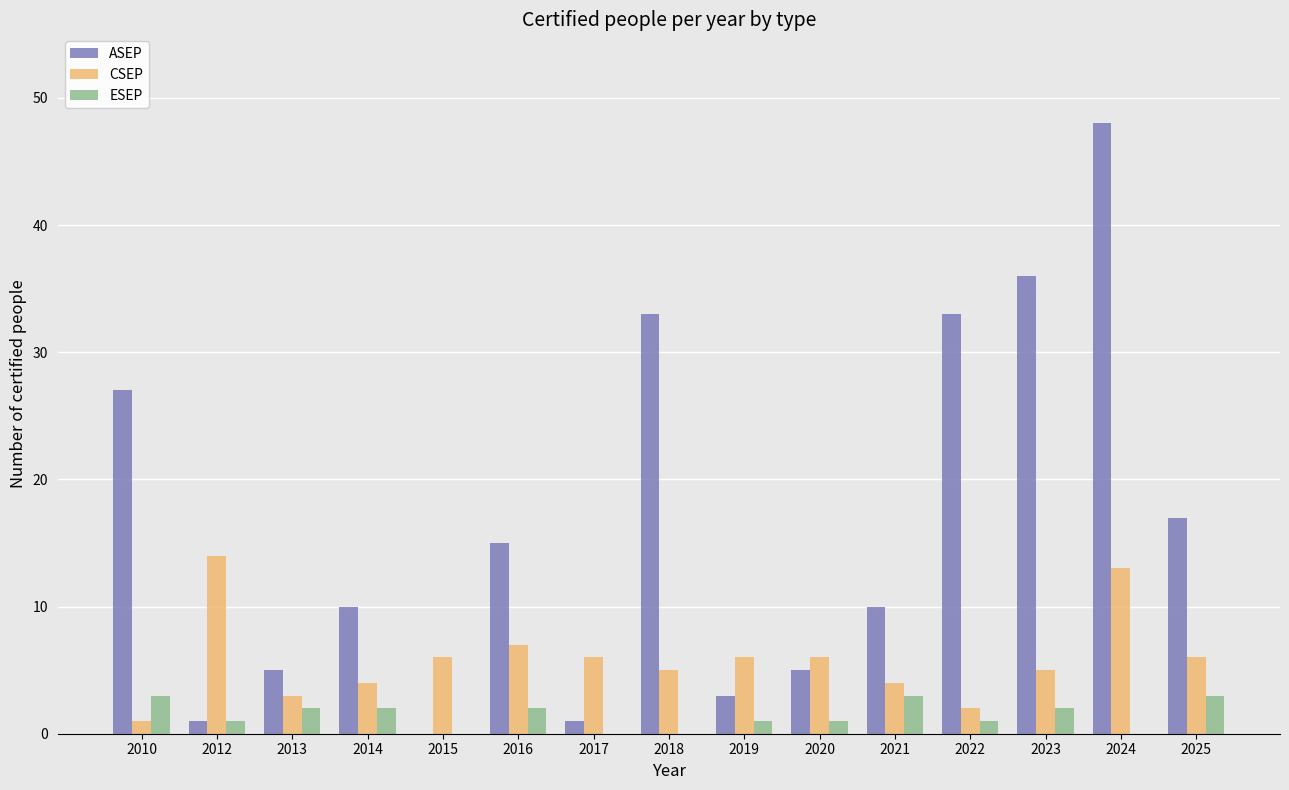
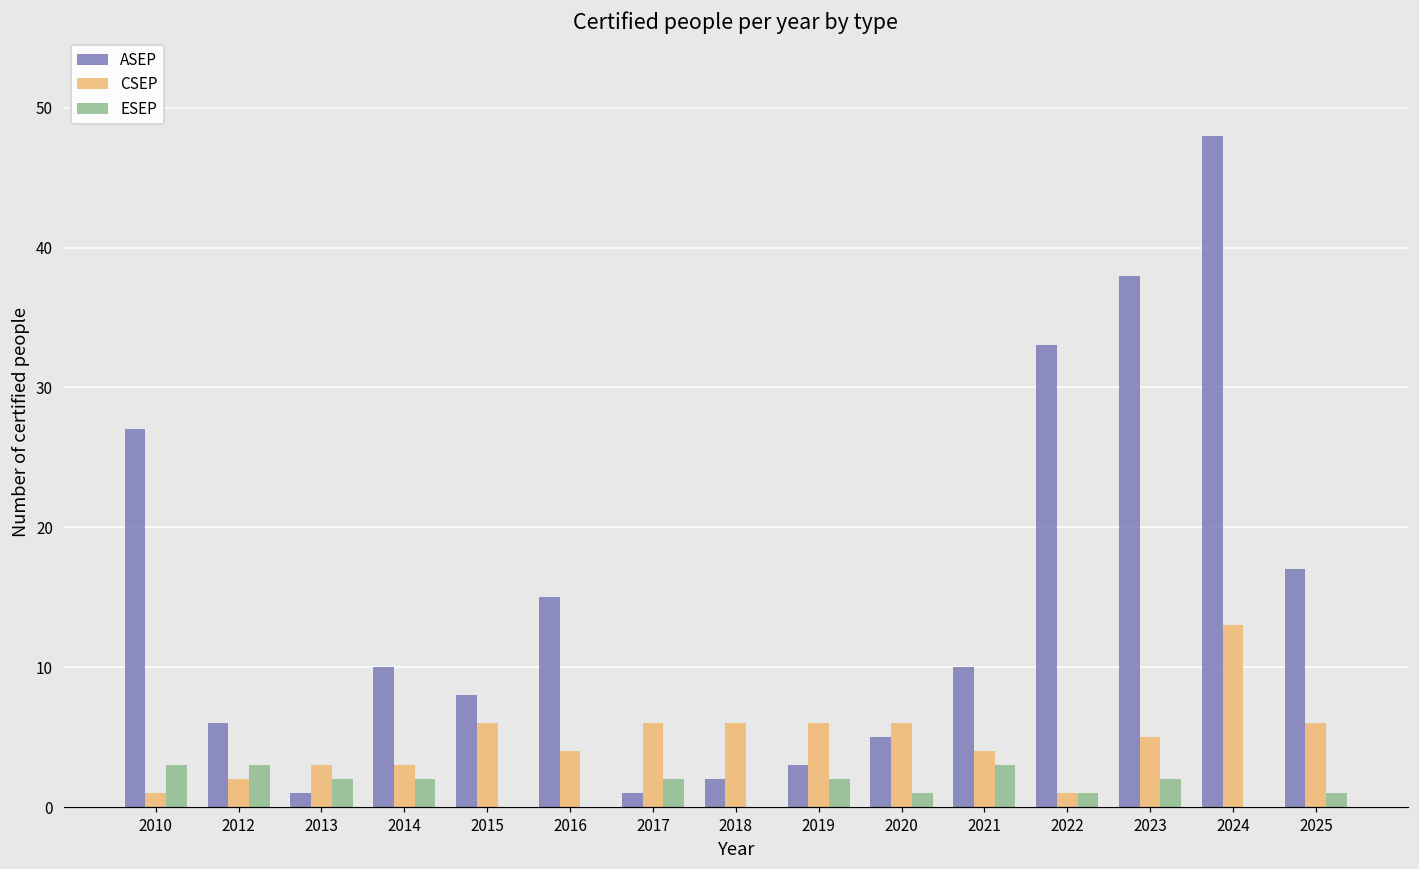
ASEP, 2012: 1 -> 6
CSEP, 2012: 14 -> 2
ESEP, 2012: 1 -> 3
ASEP, 2013: 5 -> 1
CSEP, 2014: 4 -> 3
ASEP, 2015: 0 -> 8
CSEP, 2016: 7 -> 4
ESEP, 2016: 2 -> 0
ESEP, 2017: 0 -> 2
ASEP, 2018: 33 -> 2
CSEP, 2018: 5 -> 6
ESEP, 2019: 1 -> 2
CSEP, 2022: 2 -> 1
ASEP, 2023: 36 -> 38
ESEP, 2025: 3 -> 1
